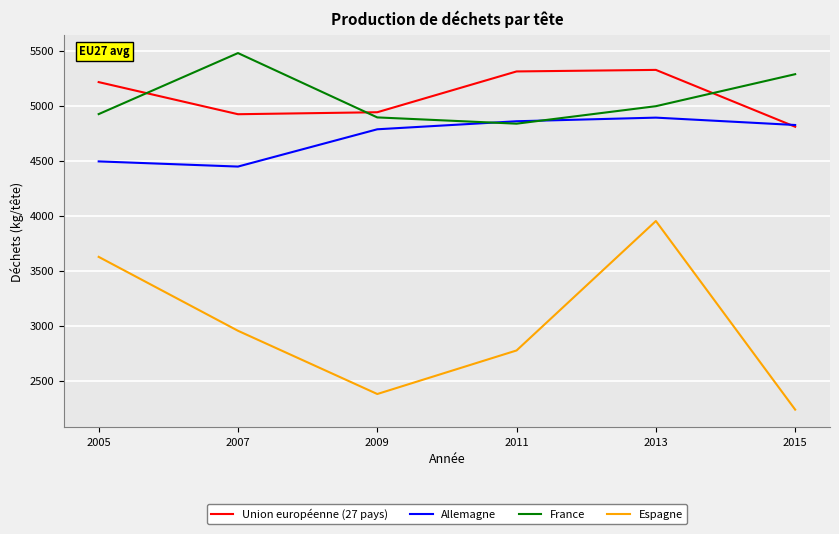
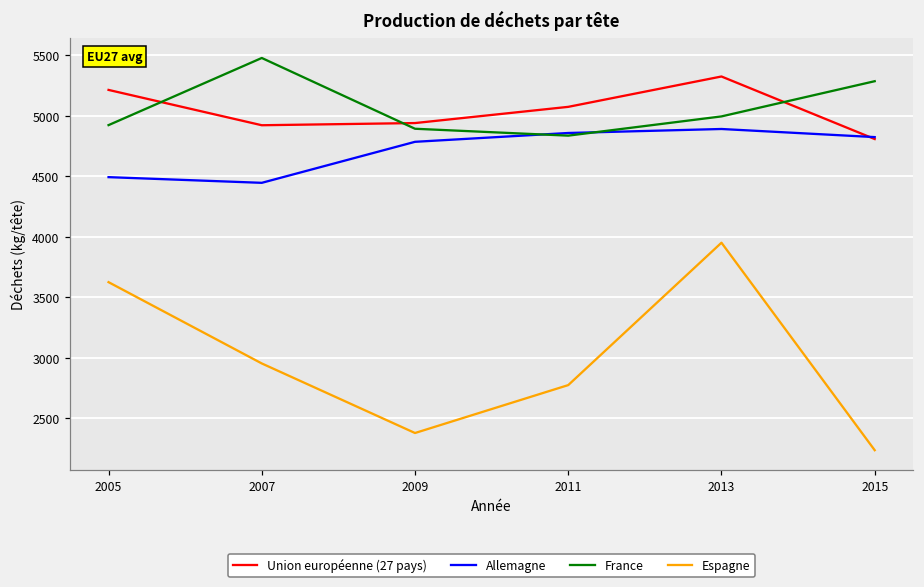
Union européenne (27 pays), 2011: 5310 -> 5070
